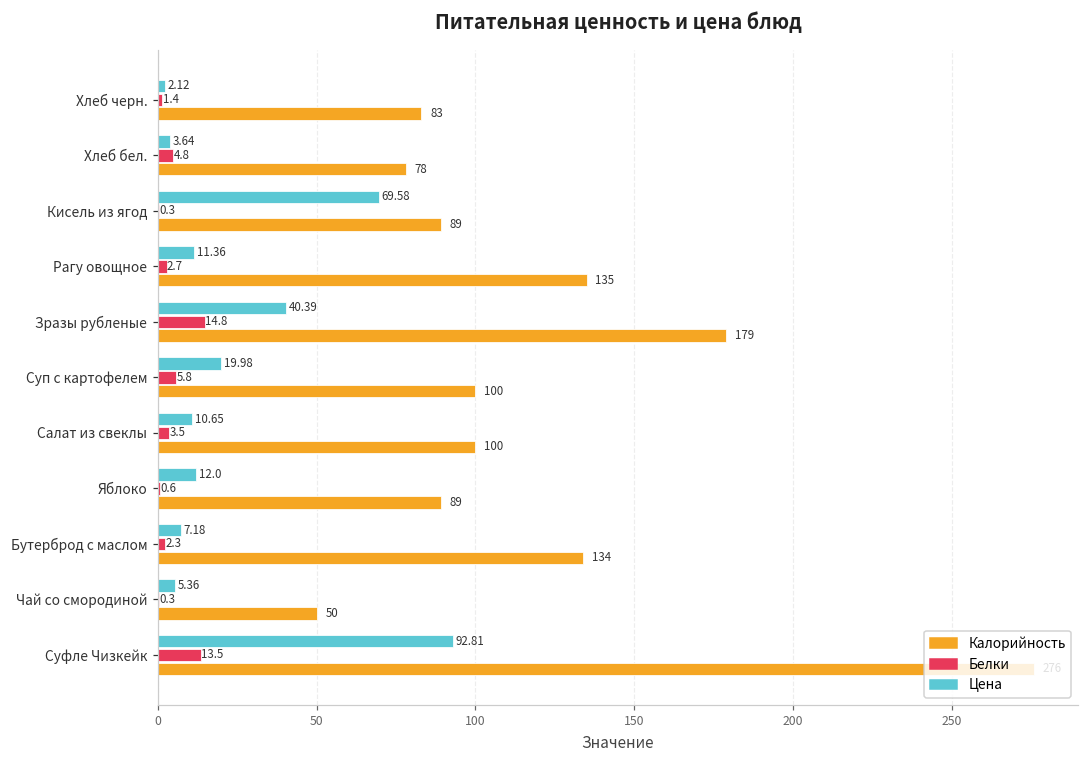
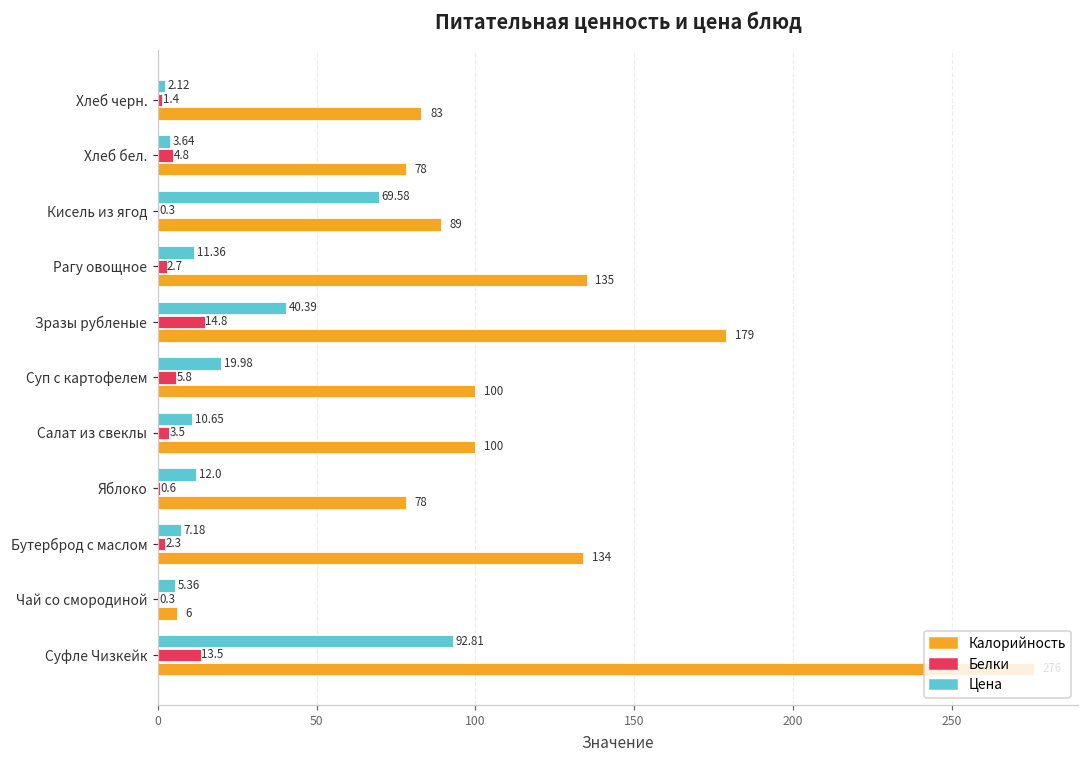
Калорийность, Яблоко: 89 -> 78
Калорийность, Чай со смородиной: 50 -> 6
